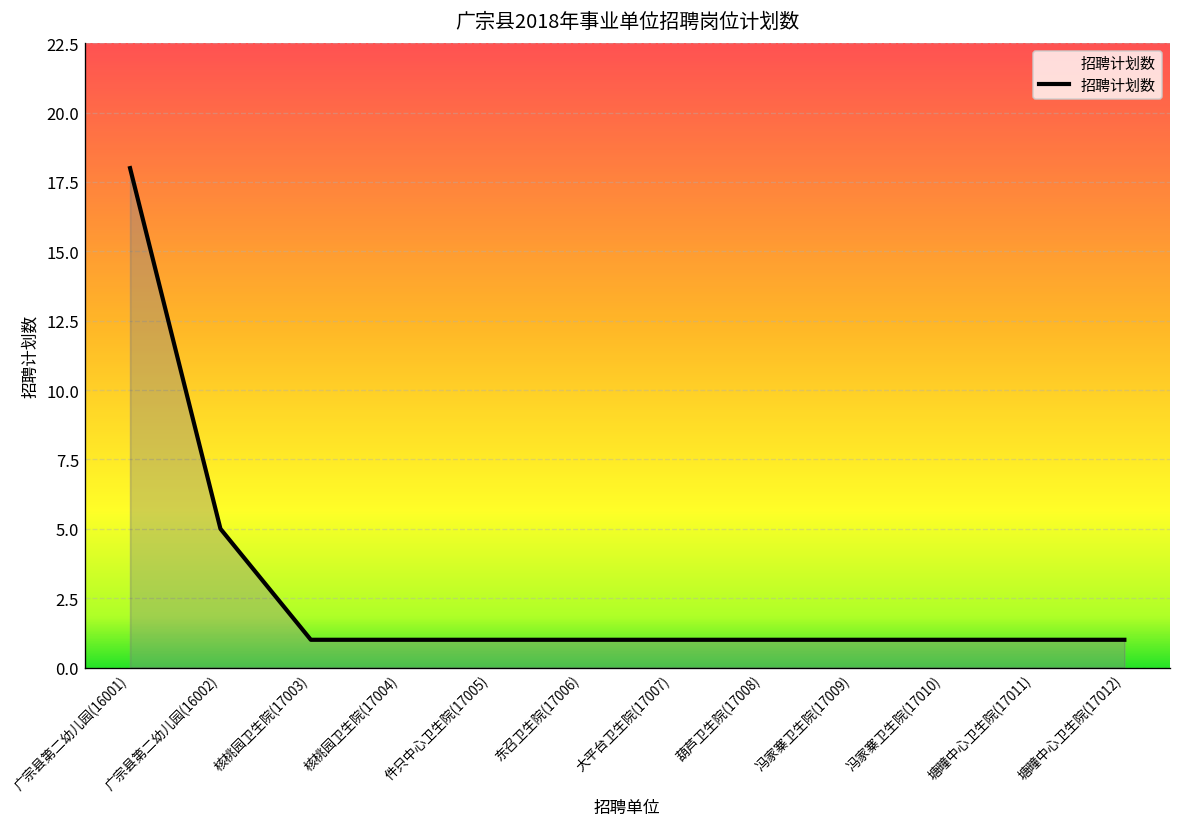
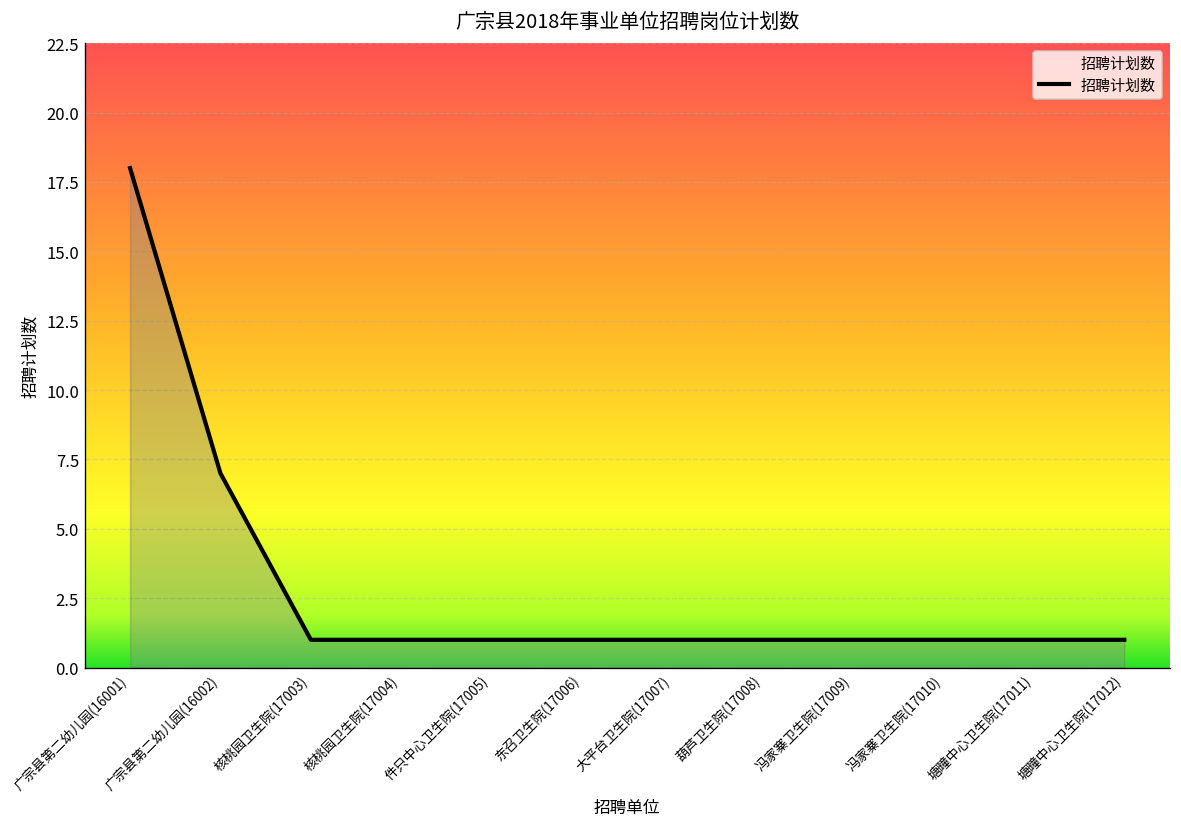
广宗县第二幼儿园(16002): 5 -> 7
